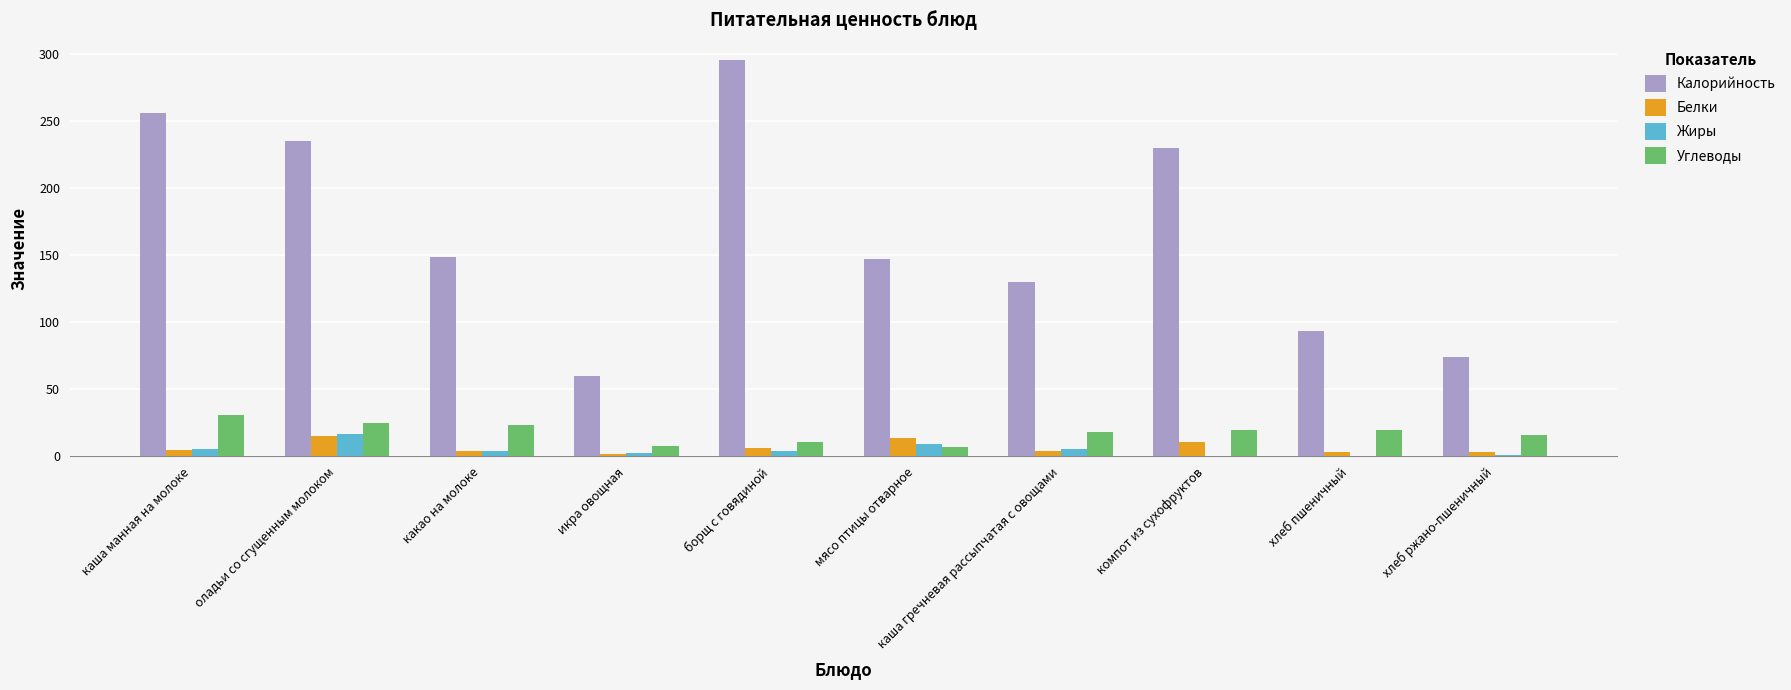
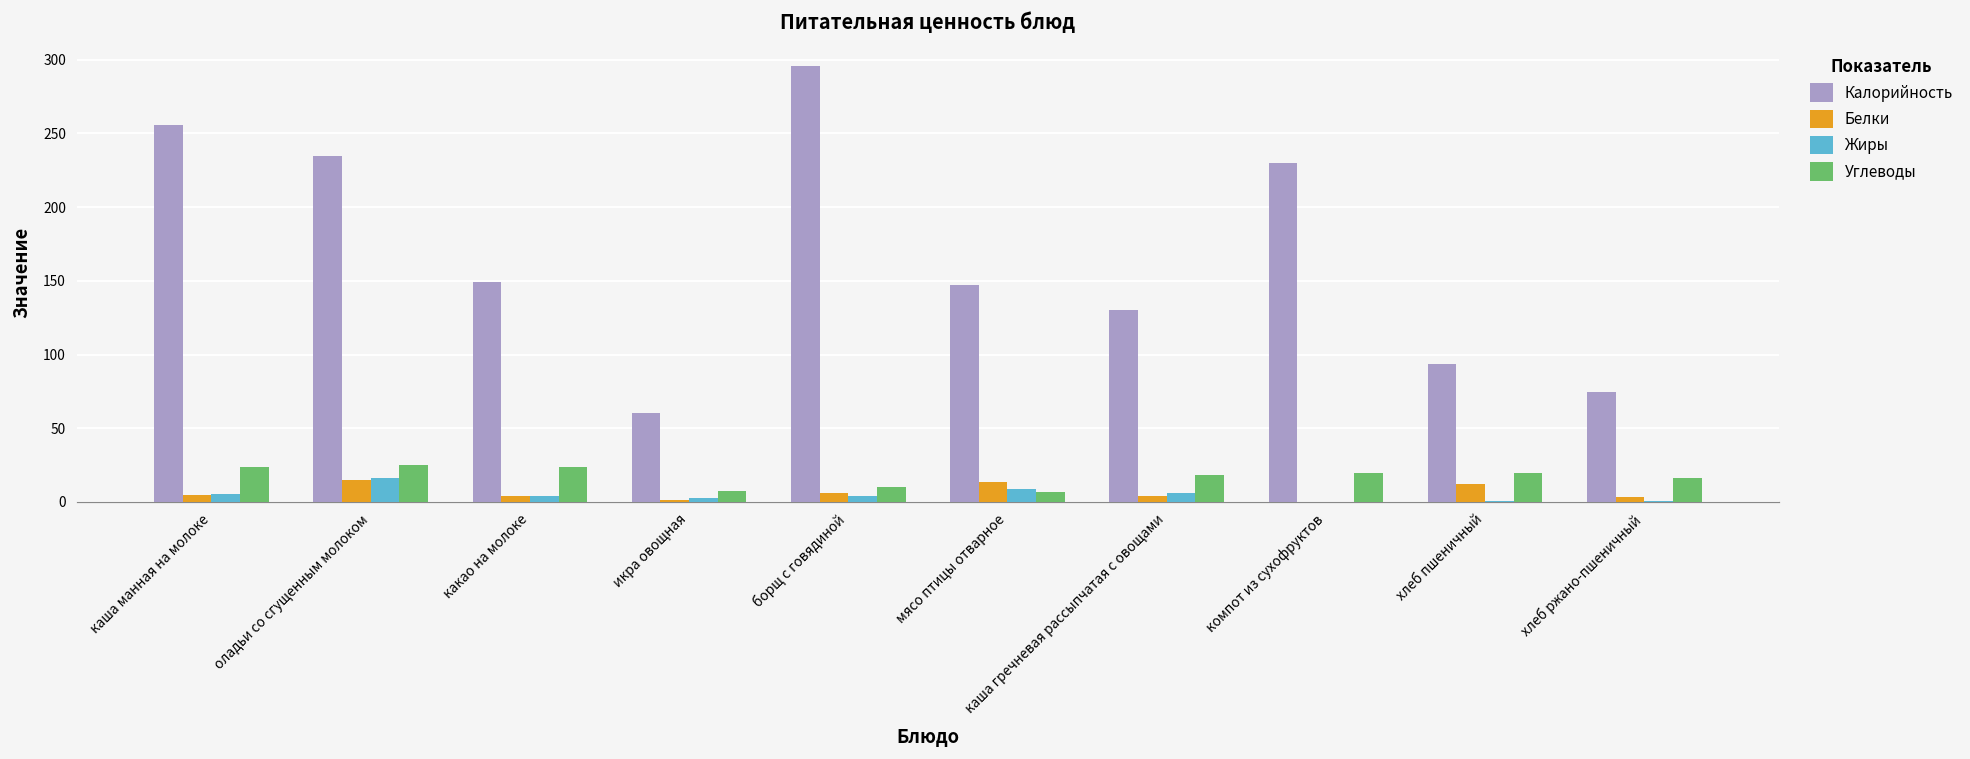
Углеводы, каша манная на молоке: 31 -> 24
Белки, компот из сухофруктов: 11 -> 0
Белки, хлеб пшеничный: 3 -> 12
